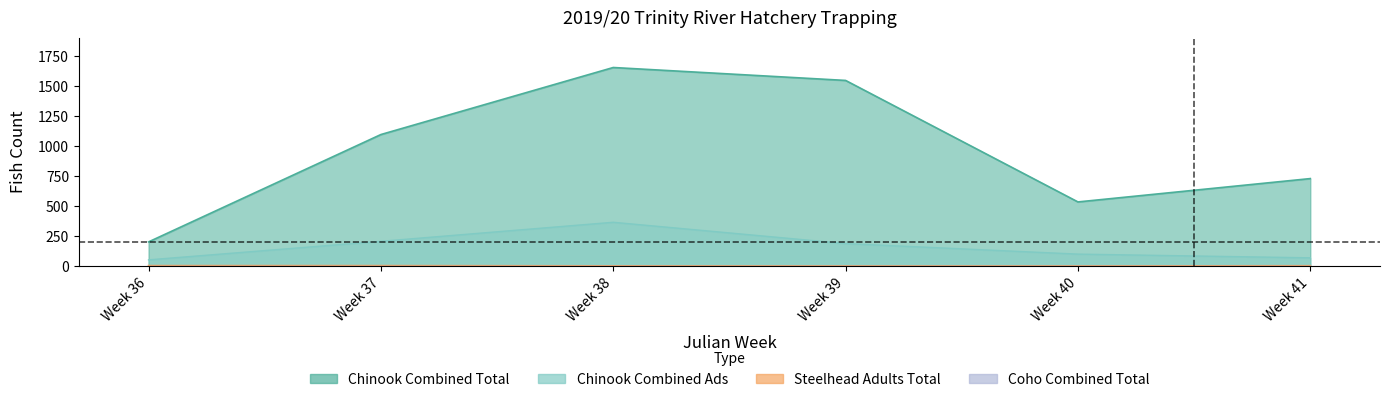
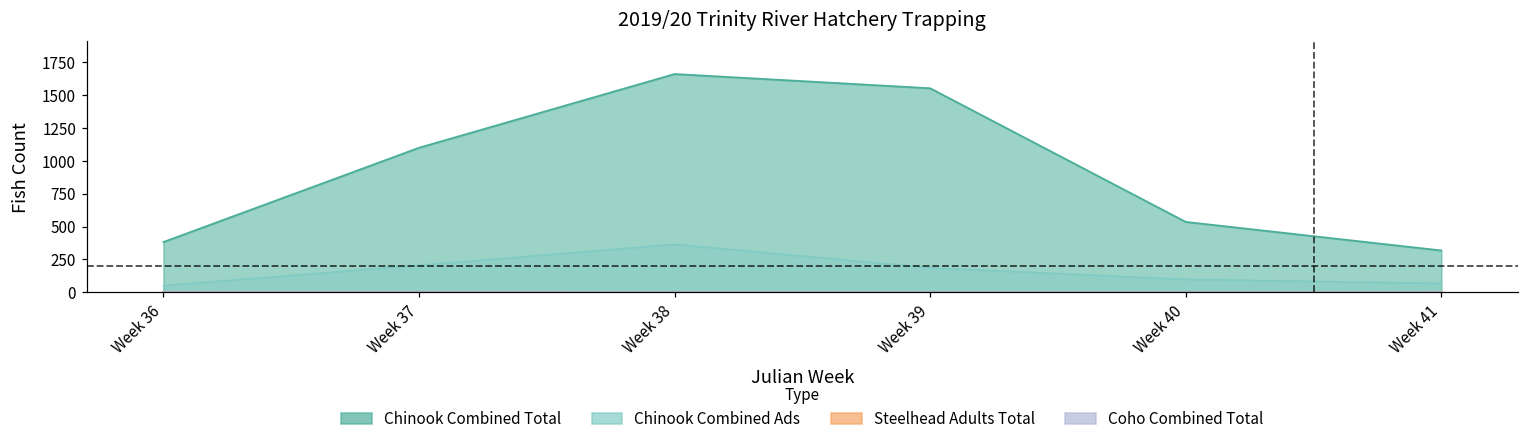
Chinook Combined Total, Week 36: 200 -> 380
Chinook Combined Total, Week 41: 730 -> 320
